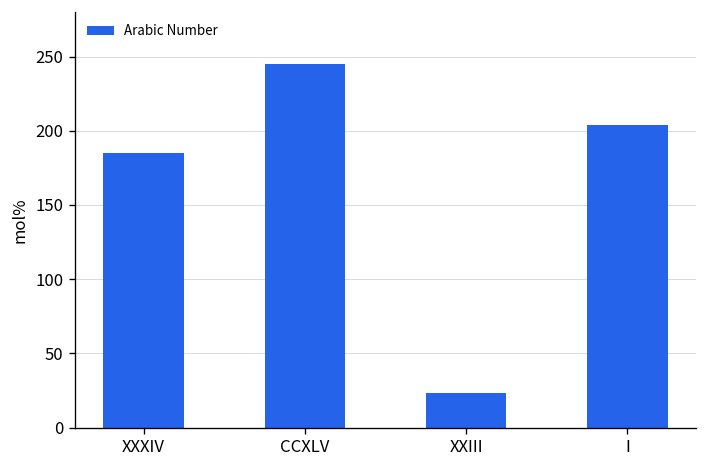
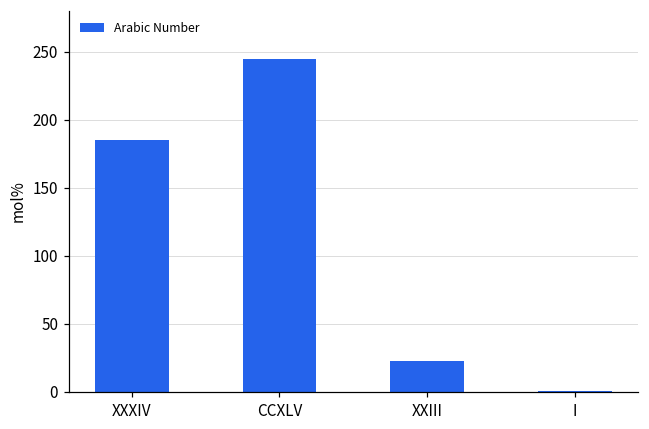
I: 204 -> 1
